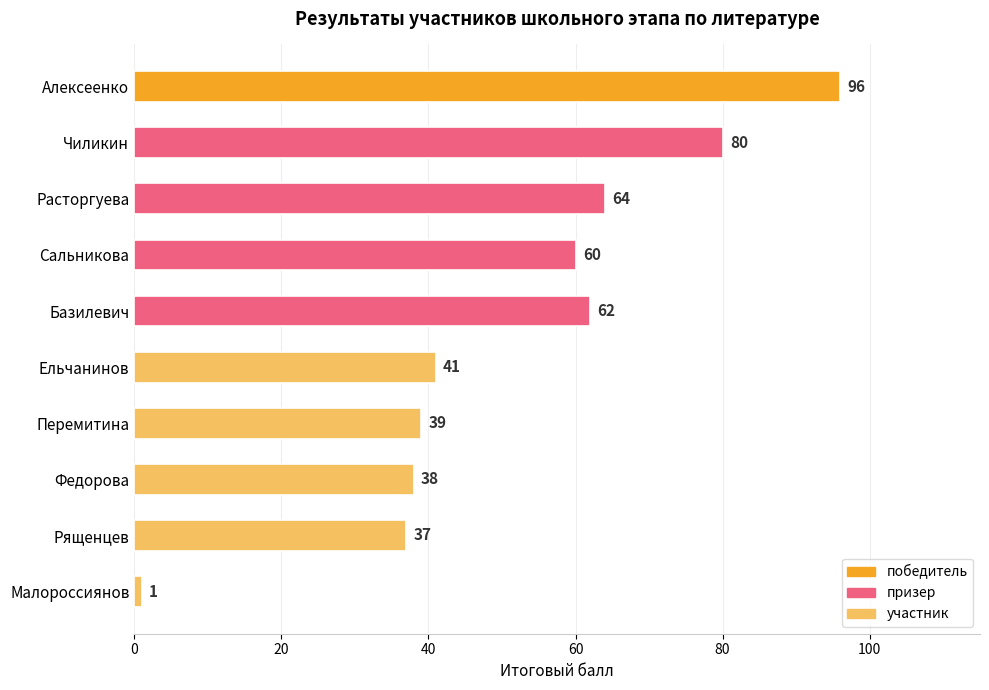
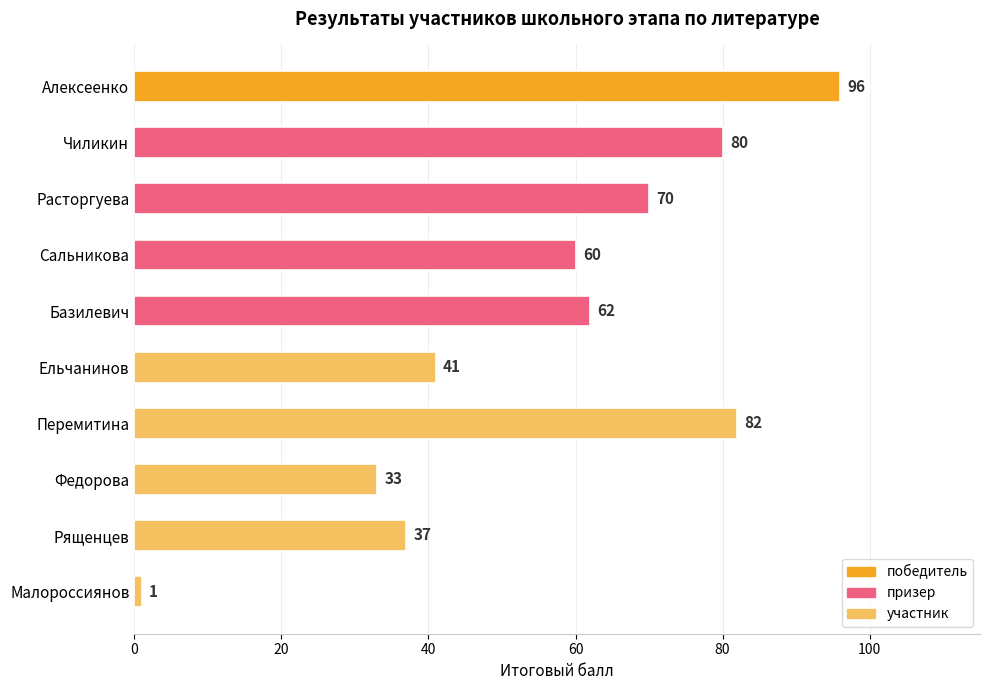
Расторгуева: 64 -> 70
Перемитина: 39 -> 82
Федорова: 38 -> 33
